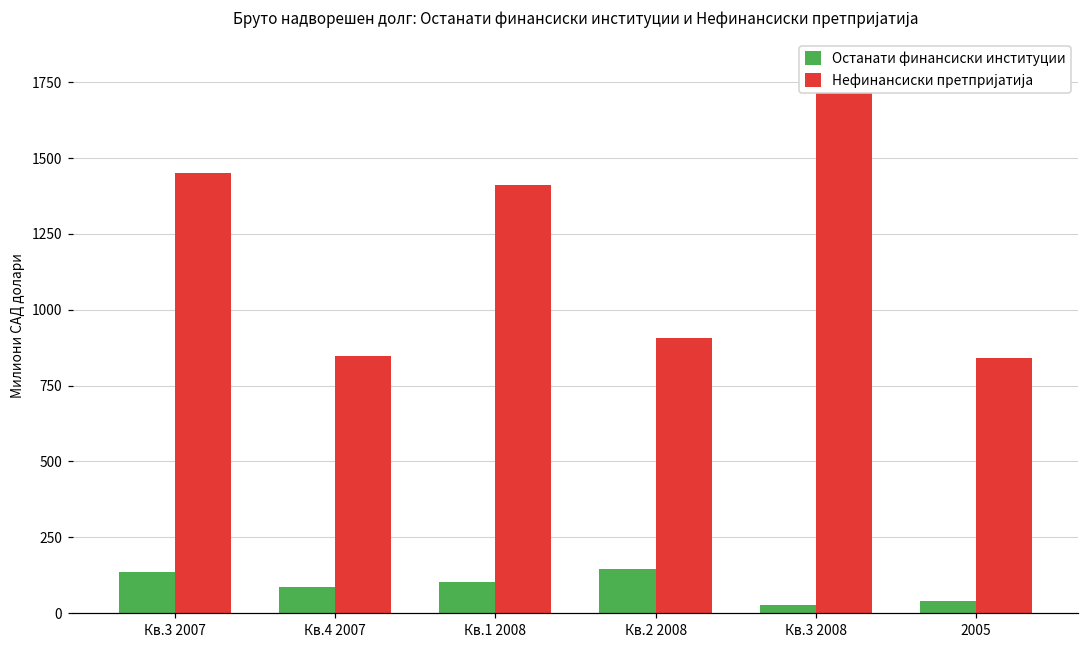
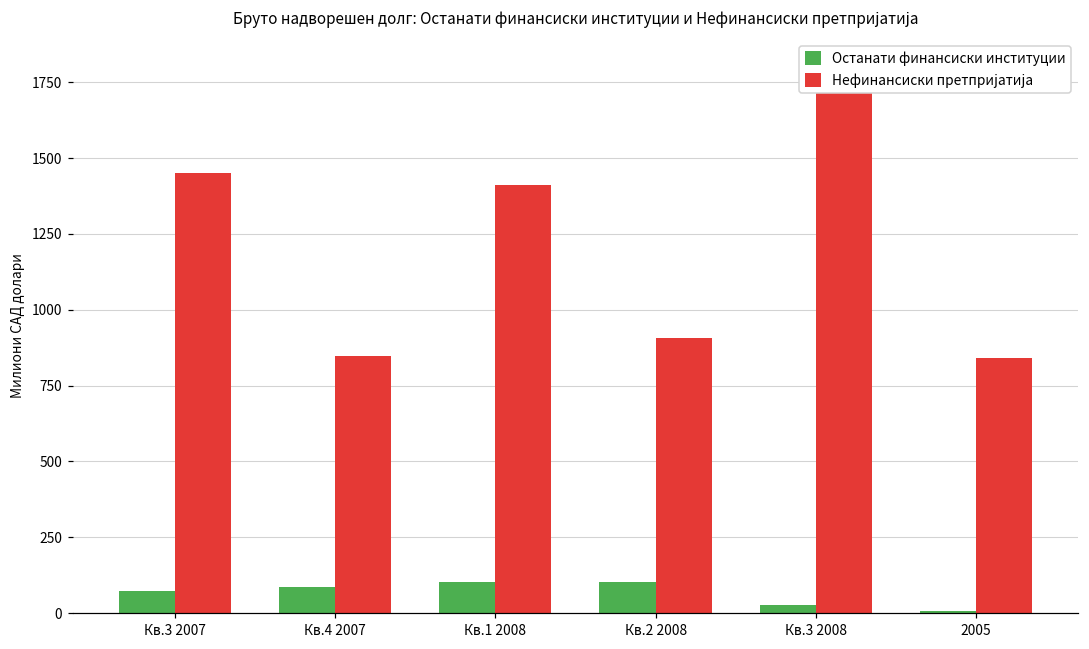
Останати финансиски институции, Кв.3 2007: 140 -> 70
Останати финансиски институции, Кв.2 2008: 150 -> 100
Останати финансиски институции, 2005: 40 -> 10
